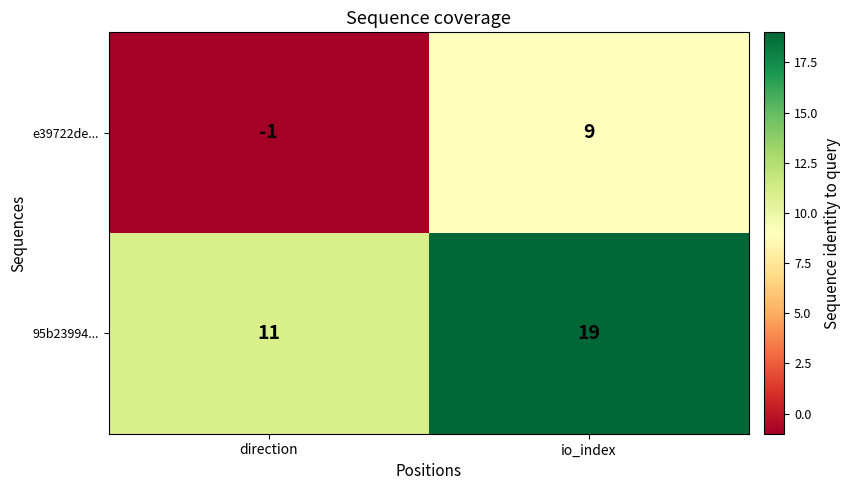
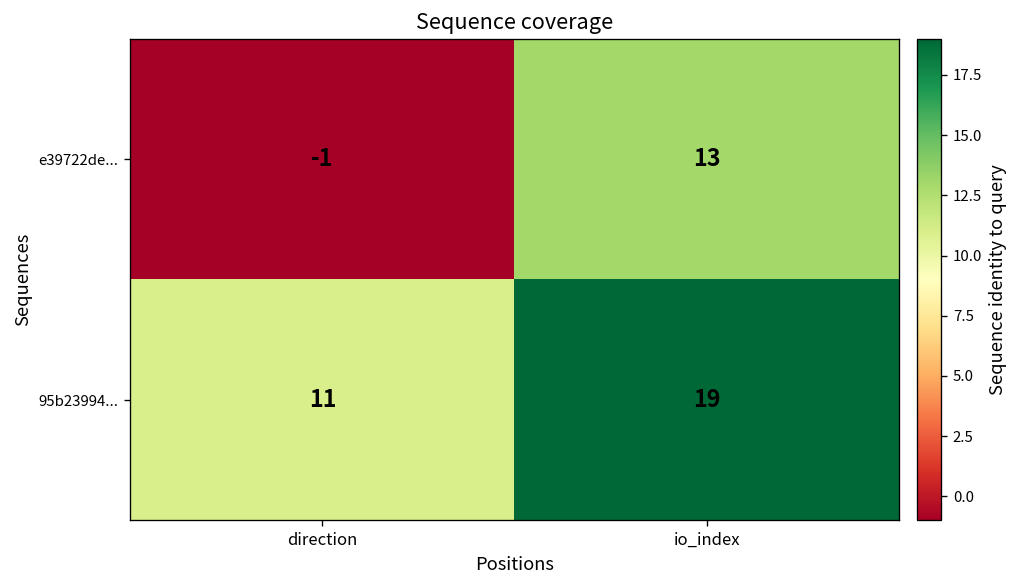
e39722de..., io_index: 9 -> 13
